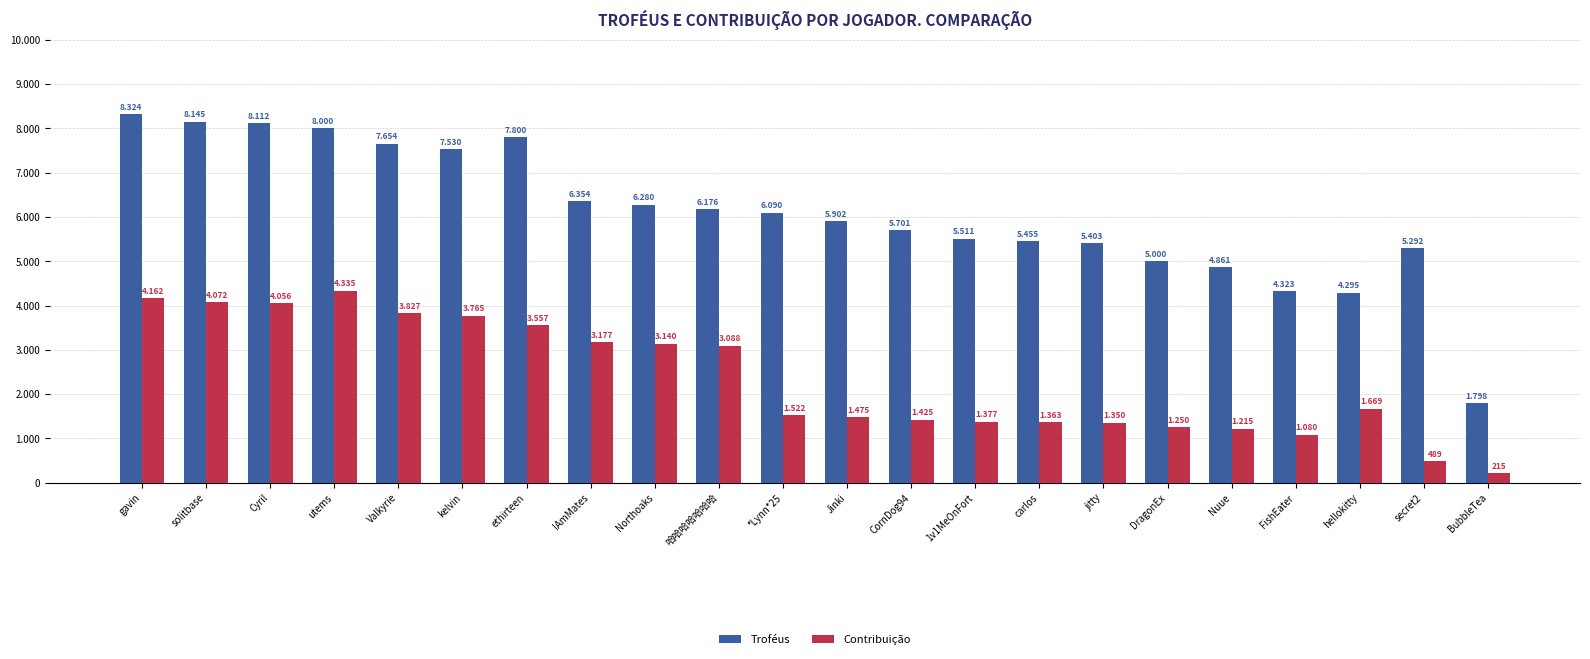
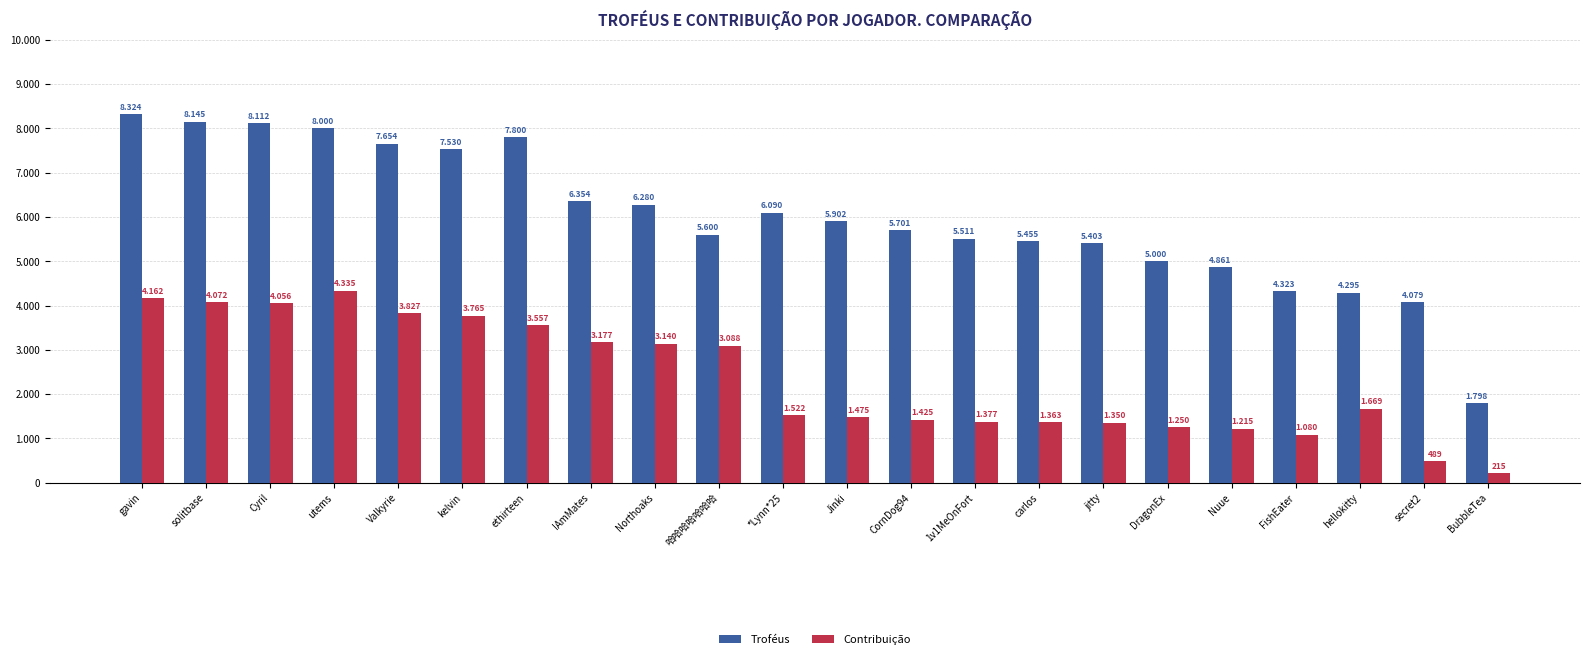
Troféus, 哈哈哈哈哈哈哈: 6.176 -> 5.600
Troféus, secret2: 5.292 -> 4.079
